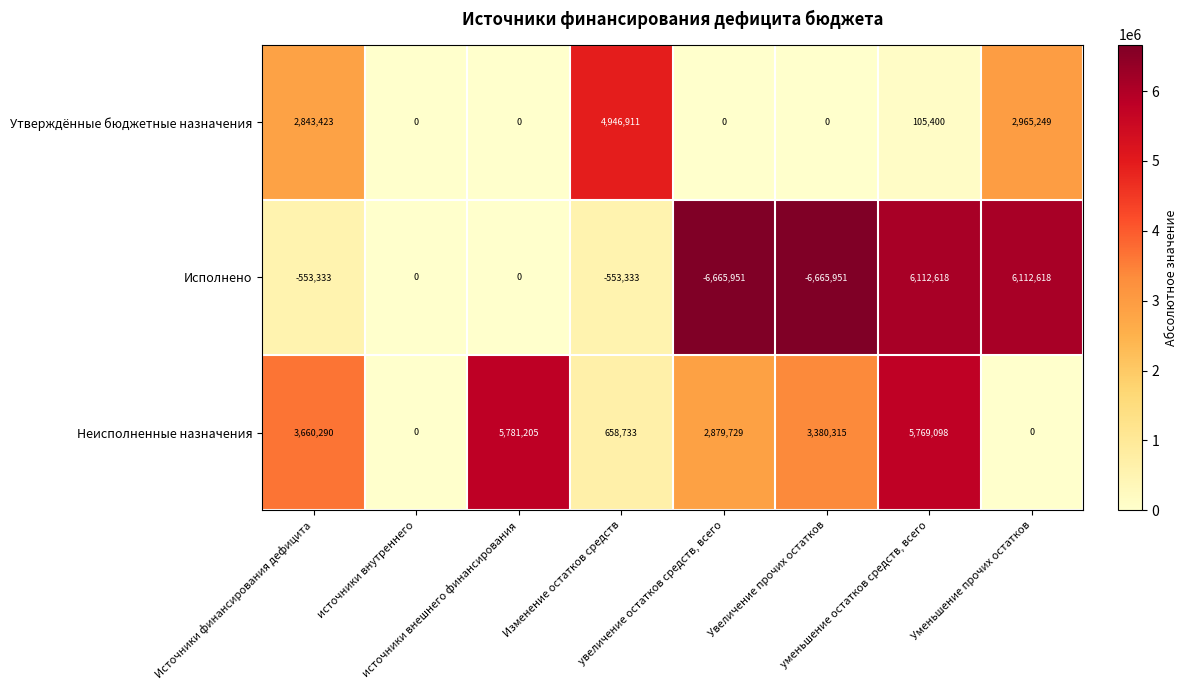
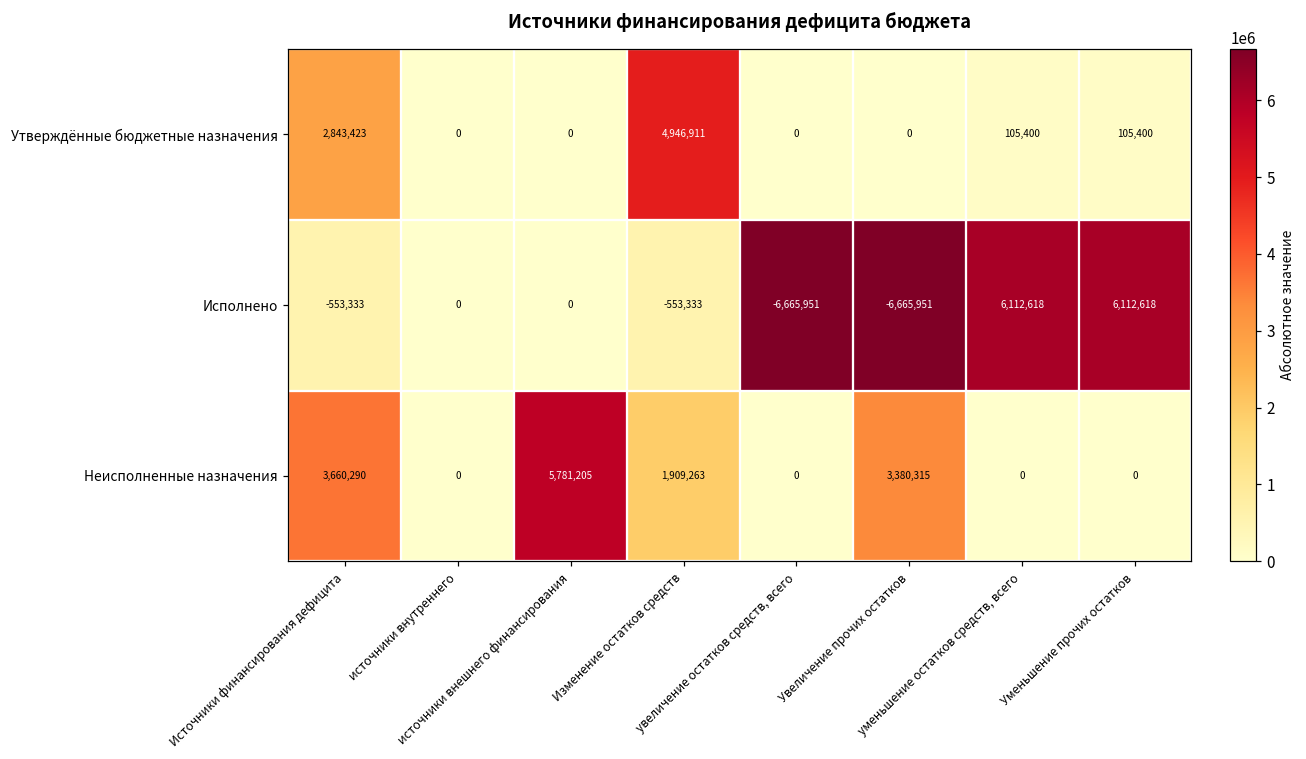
Утверждённые бюджетные назначения, Уменьшение прочих остатков: 2,965,249 -> 105,400
Неисполненные назначения, Изменение остатков средств: 658,733 -> 1,909,263
Неисполненные назначения, увеличение остатков средств, всего: 2,879,729 -> 0
Неисполненные назначения, уменьшение остатков средств, всего: 5,769,098 -> 0
